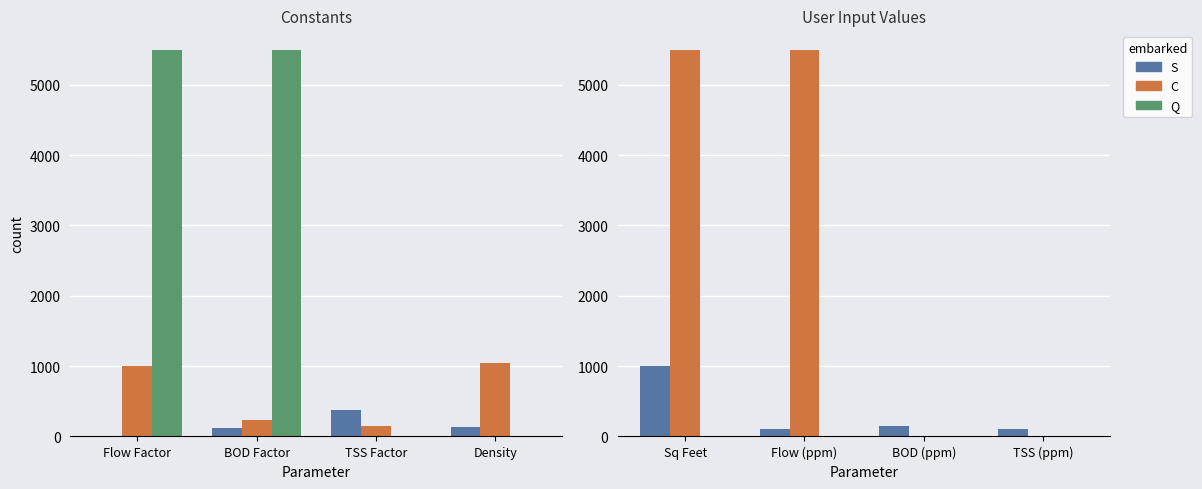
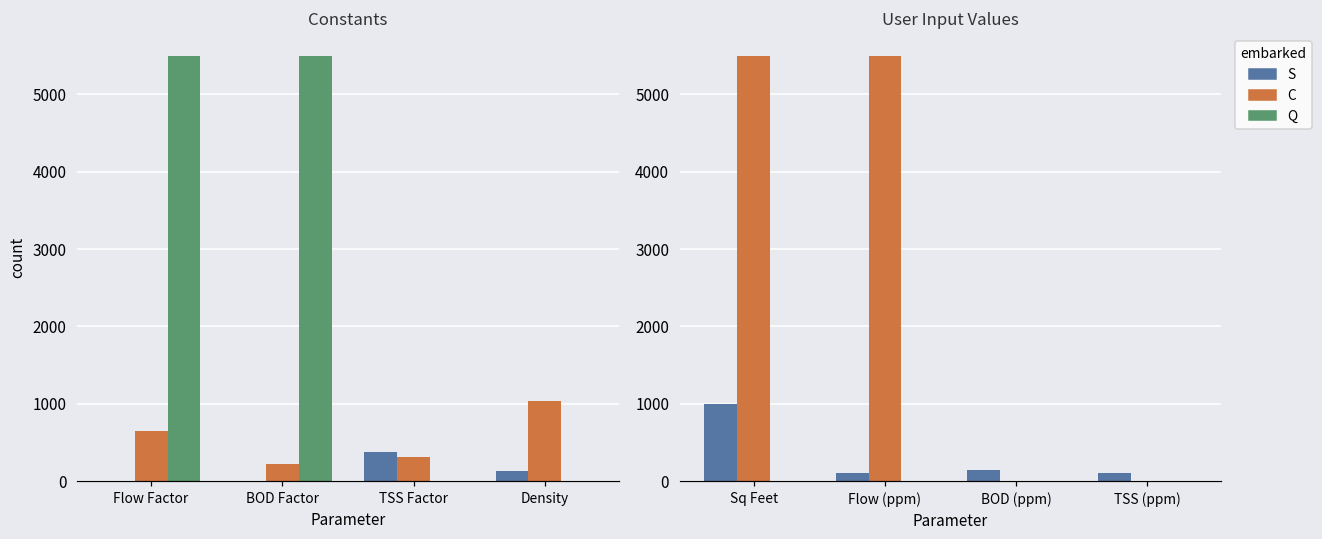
Constants, C, Flow Factor: 1000 -> 700
Constants, S, BOD Factor: 100 -> 0
Constants, C, TSS Factor: 200 -> 300
